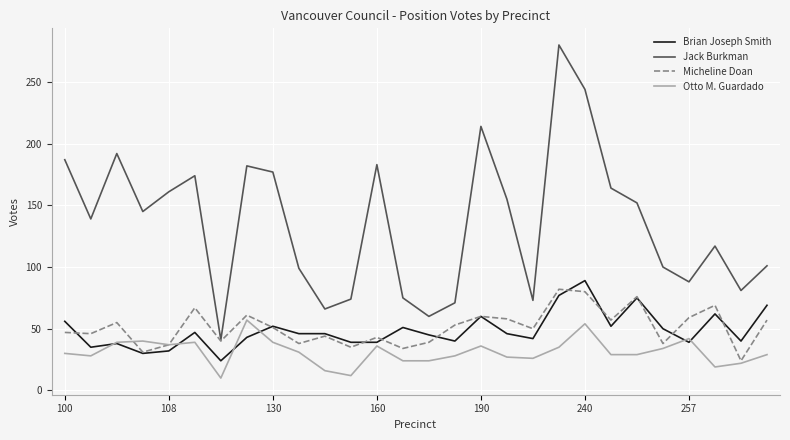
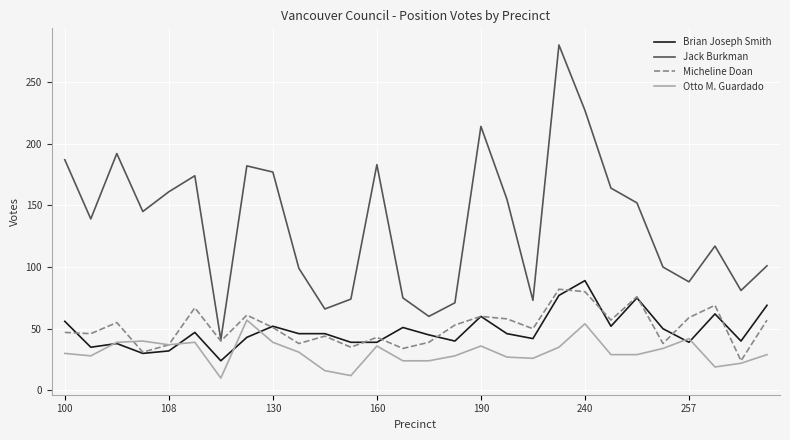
Jack Burkman, 240: 244 -> 227
